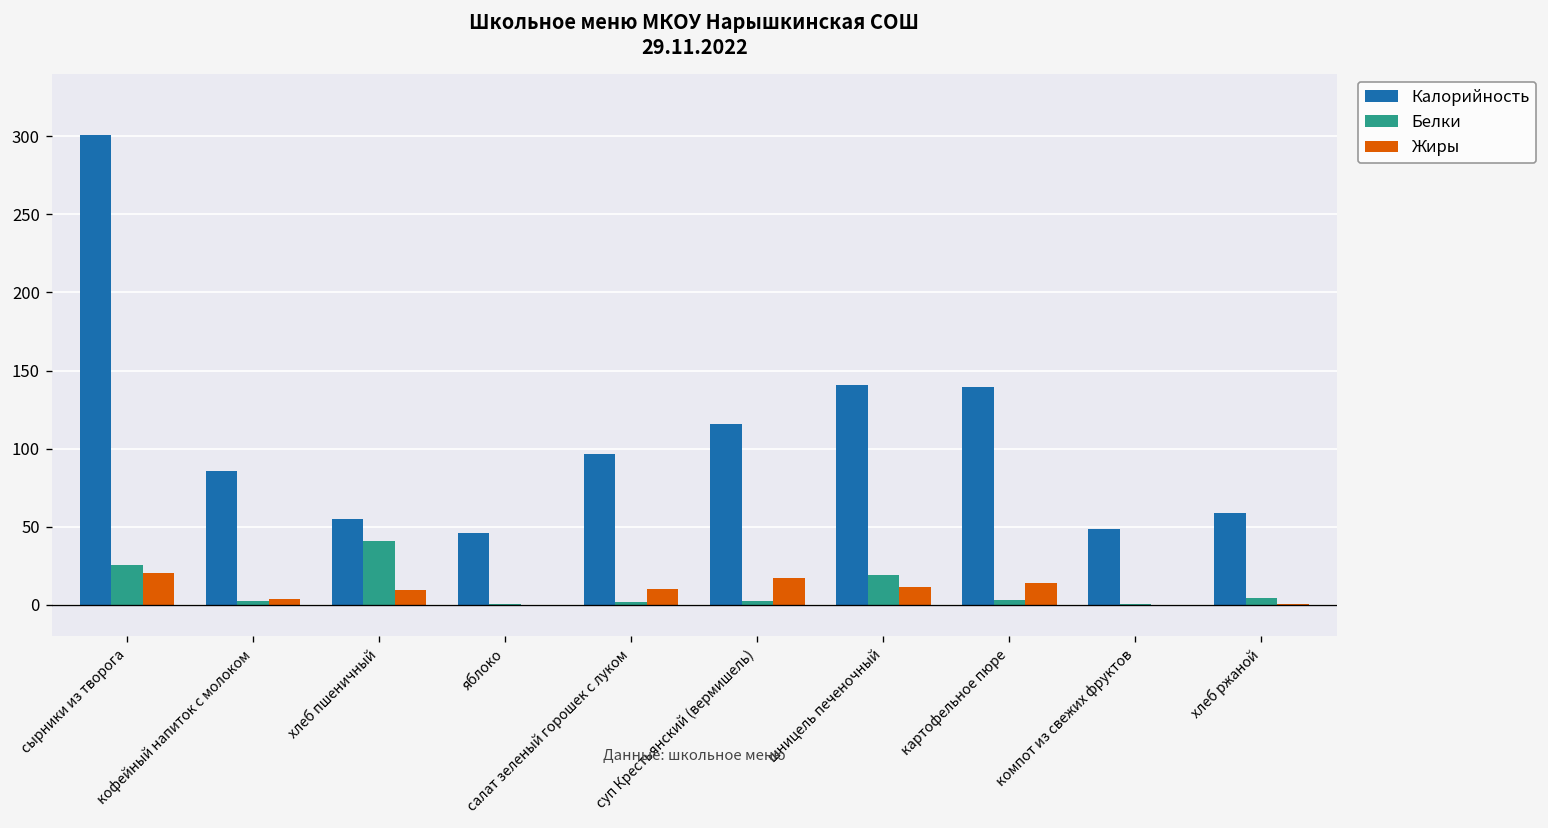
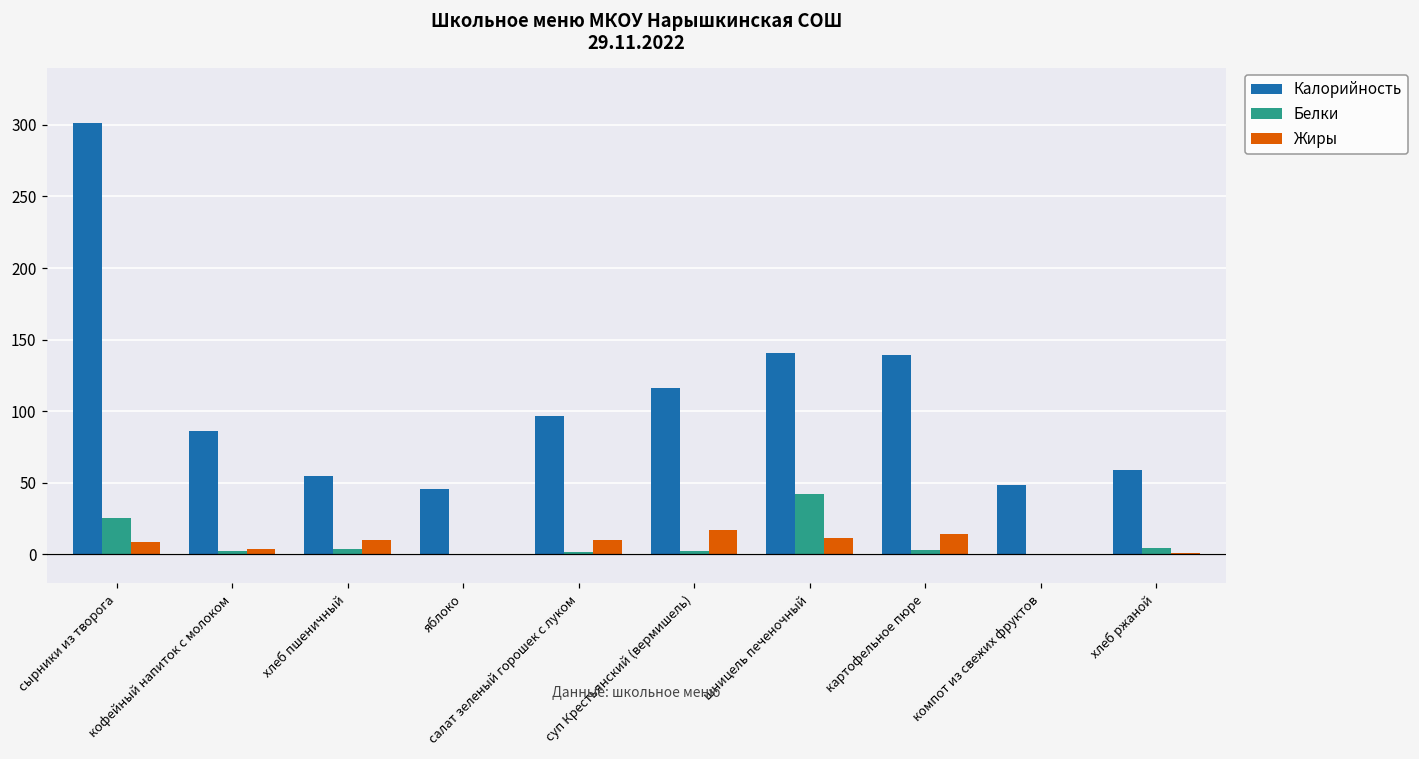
Жиры, сырники из творога: 20 -> 8
Белки, хлеб пшеничный: 41 -> 4
Белки, шницель печеночный: 19 -> 42
